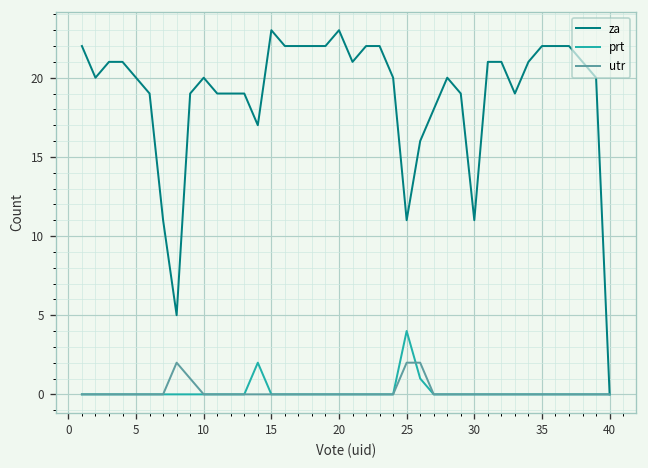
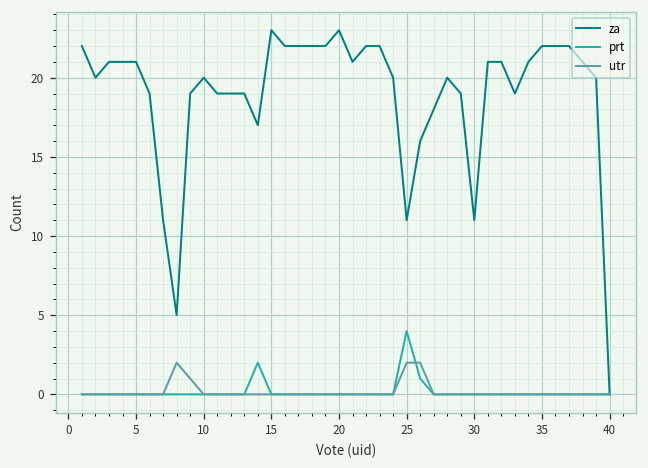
za, 5: 20 -> 21
